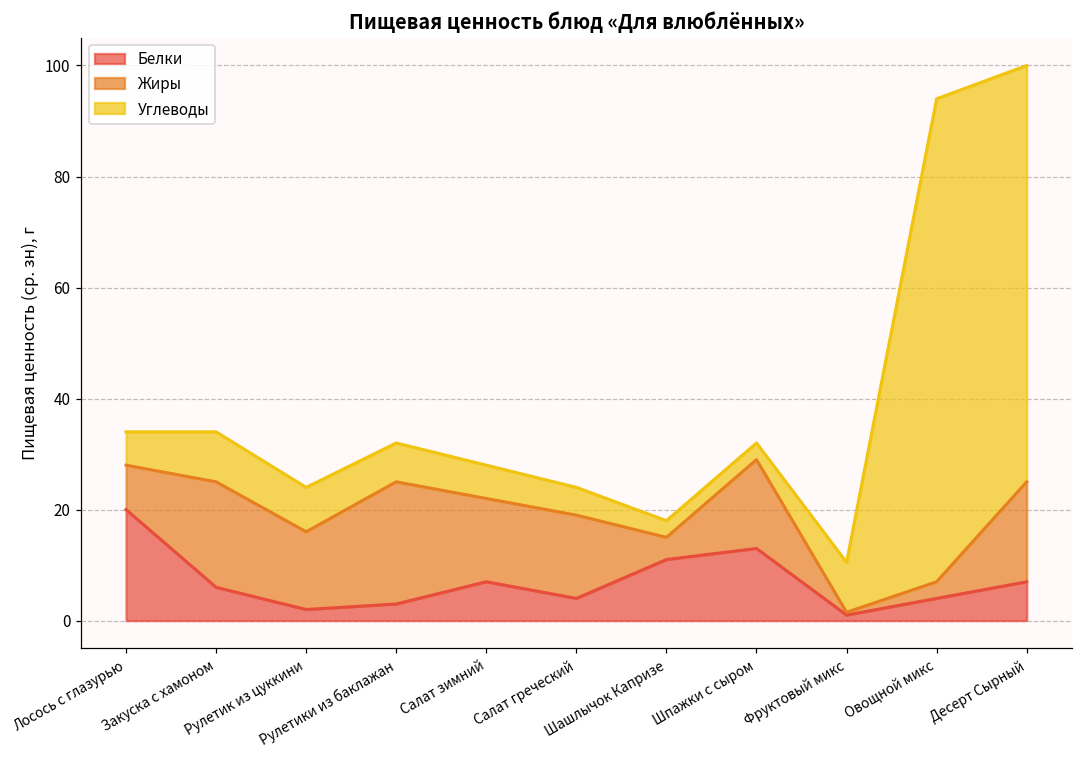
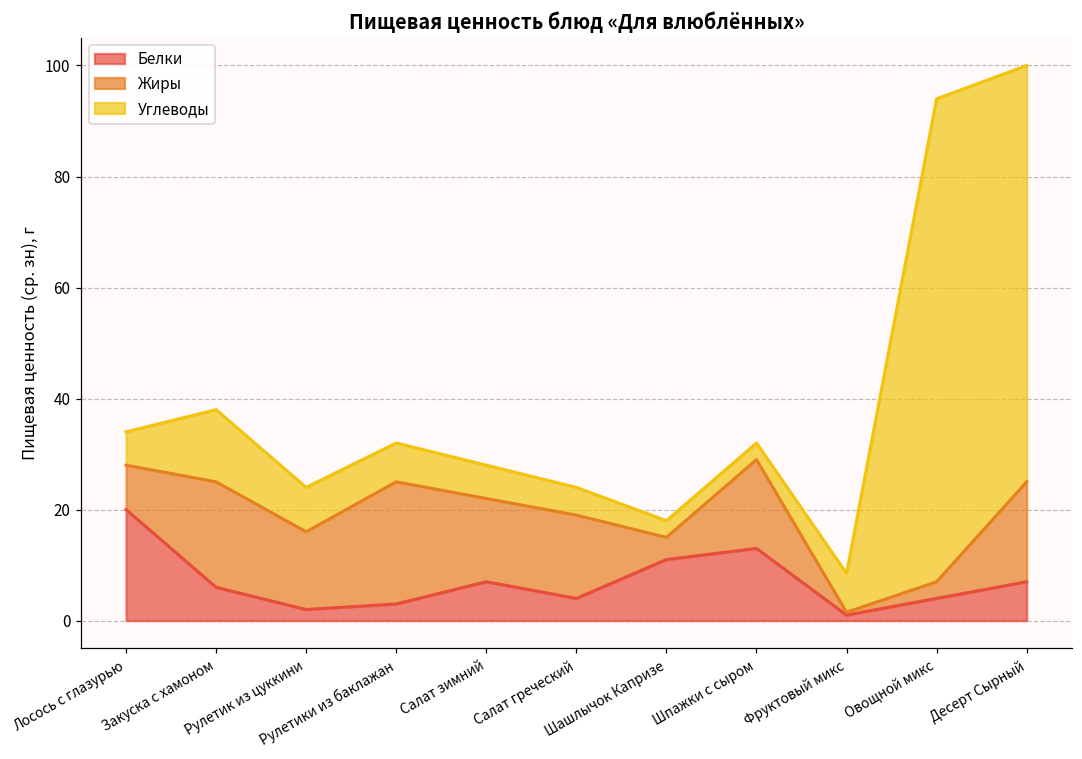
Углеводы, Закуска с хамоном: 9 -> 13
Углеводы, Фруктовый микс: 9 -> 7
